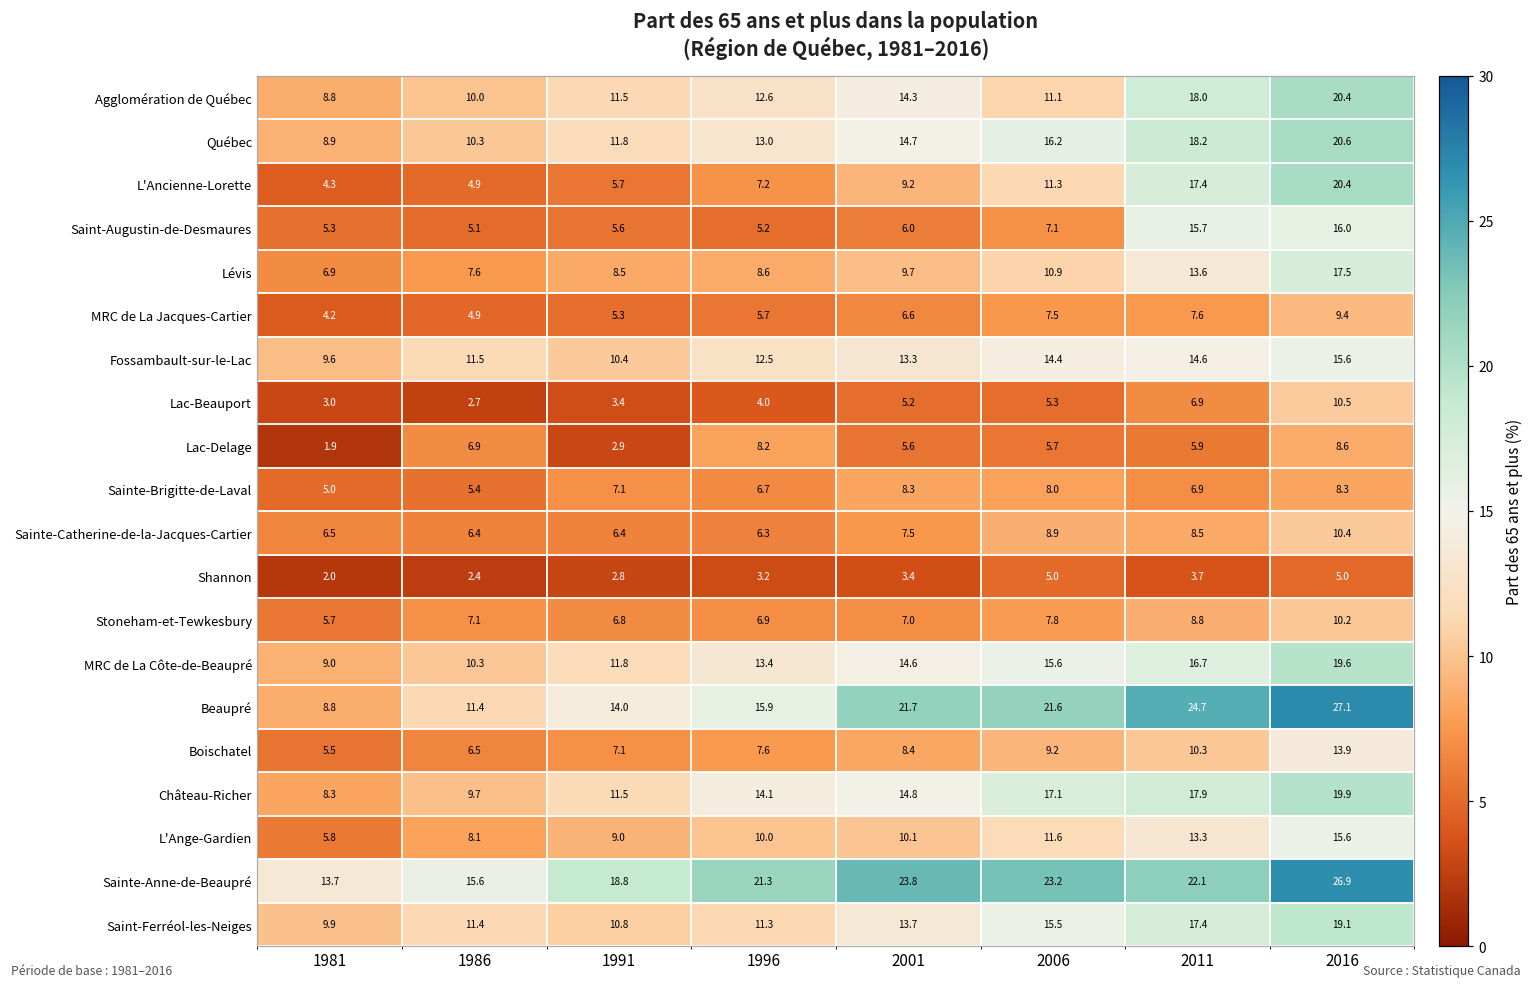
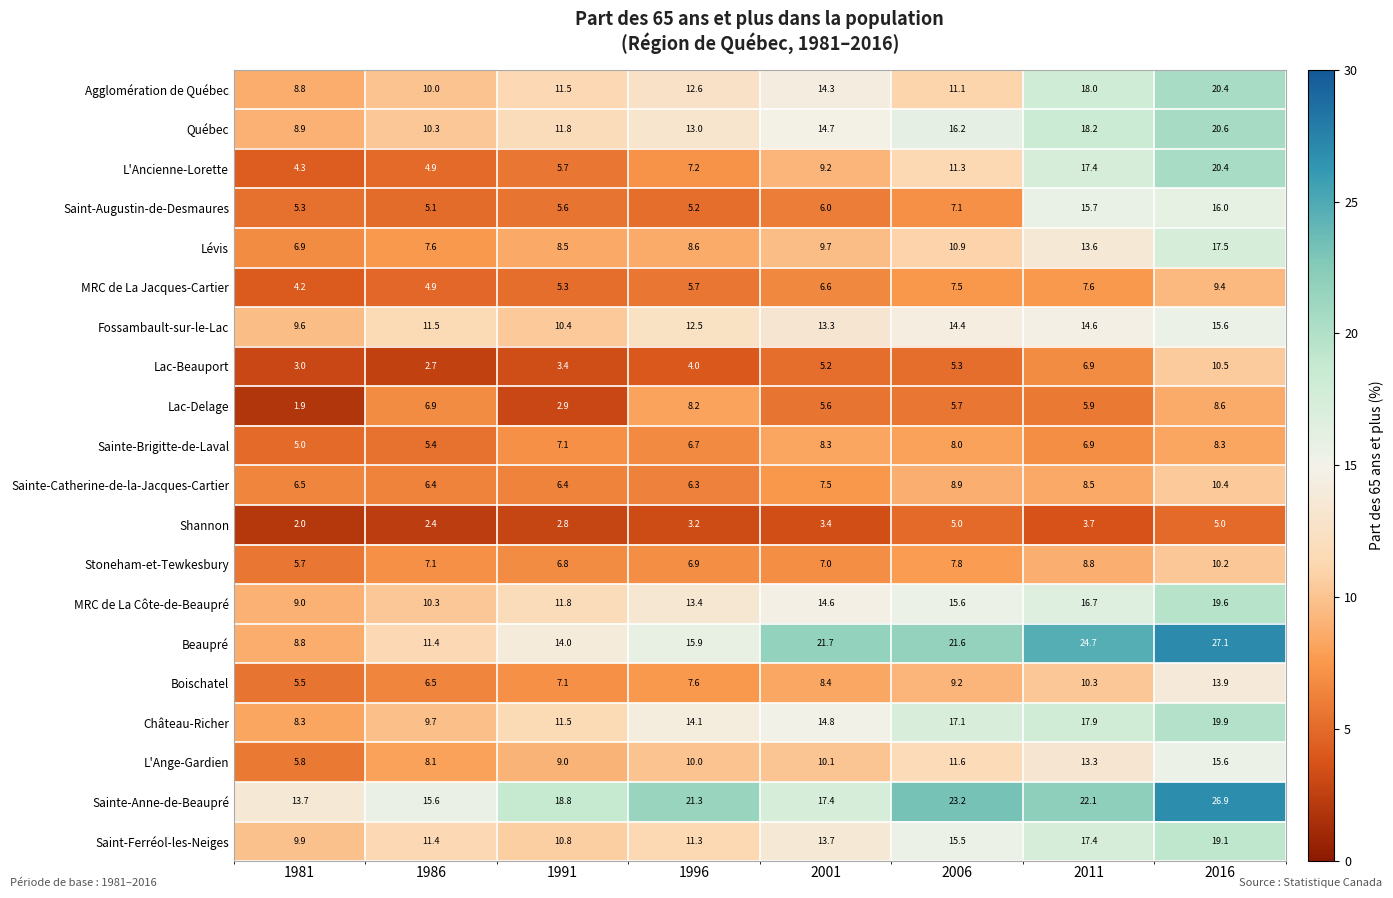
Sainte-Anne-de-Beaupré, 2001: 23.8 -> 17.4
